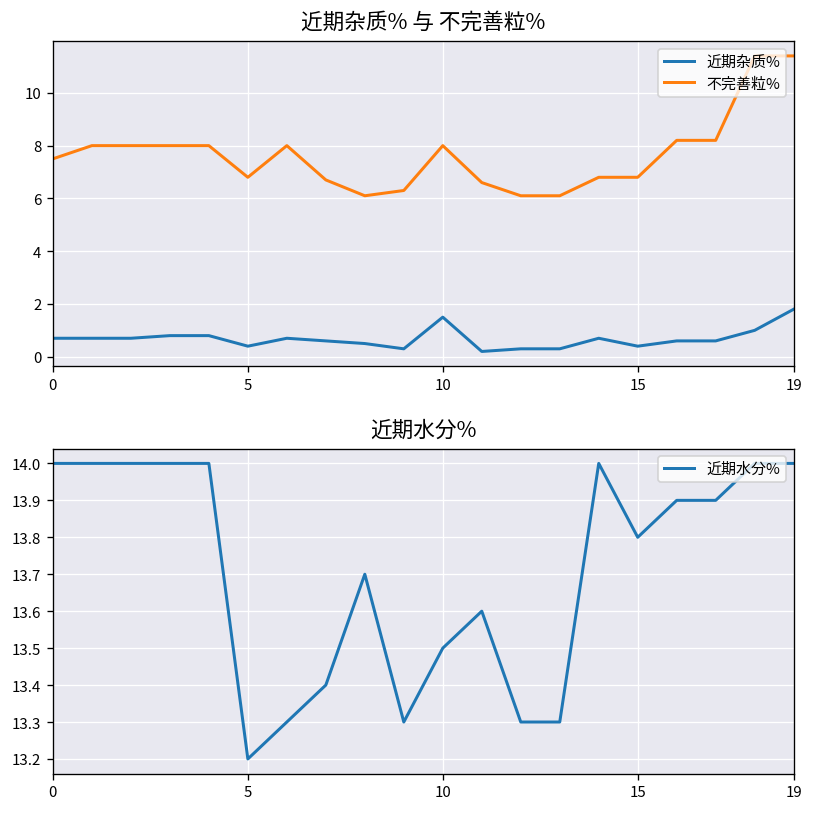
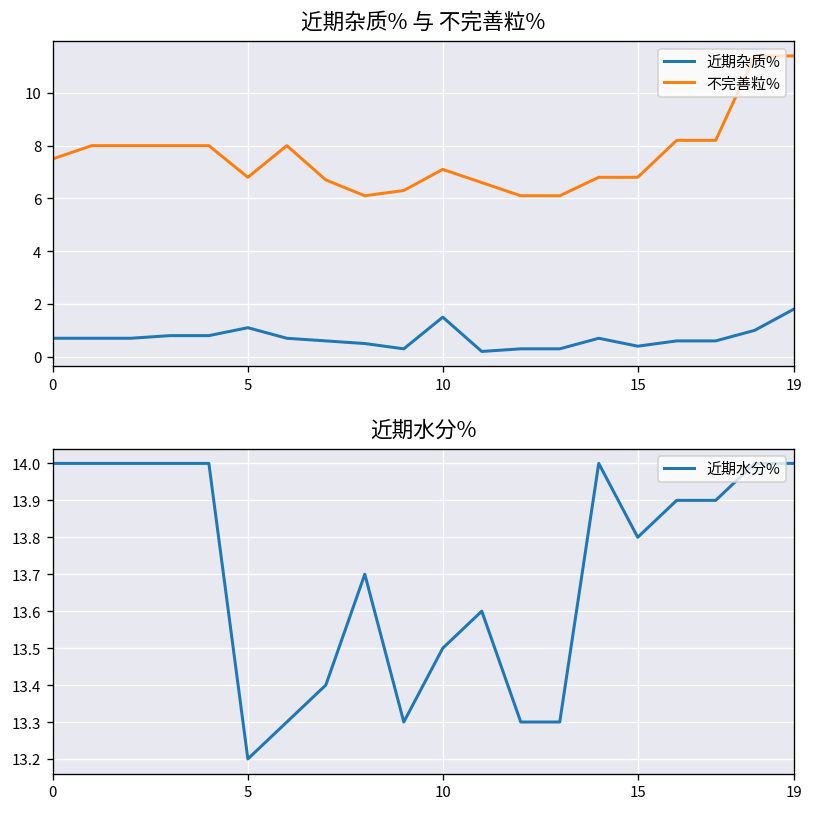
近期杂质% 与 不完善粒%, 近期杂质%, 5: 0.4 -> 1.1
近期杂质% 与 不完善粒%, 不完善粒%, 10: 8.0 -> 7.1
